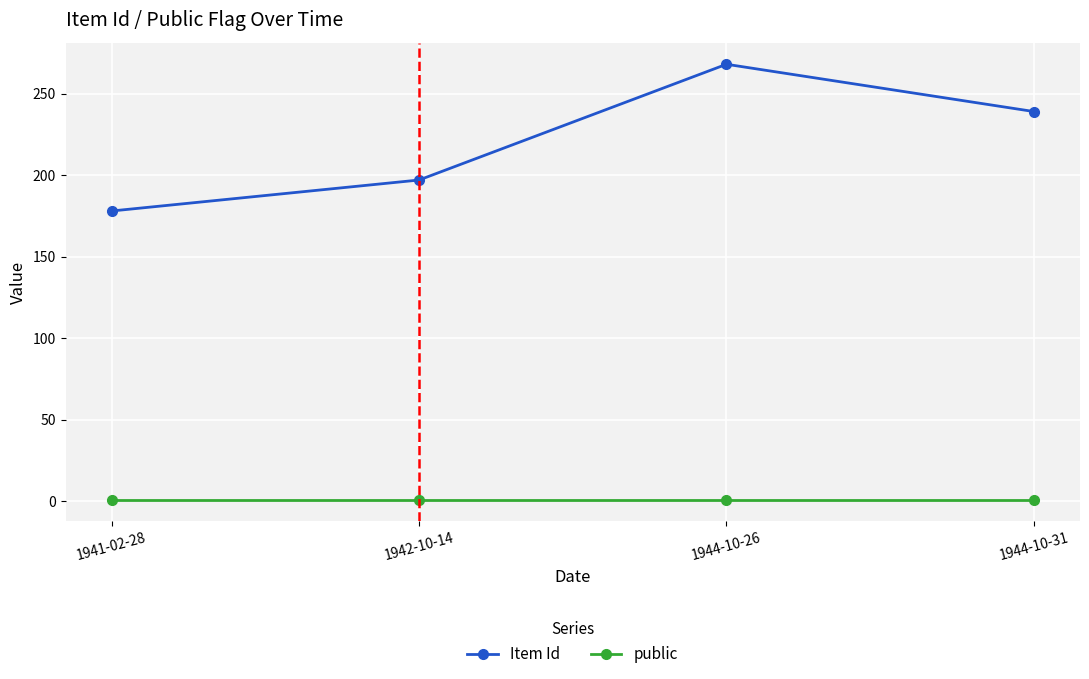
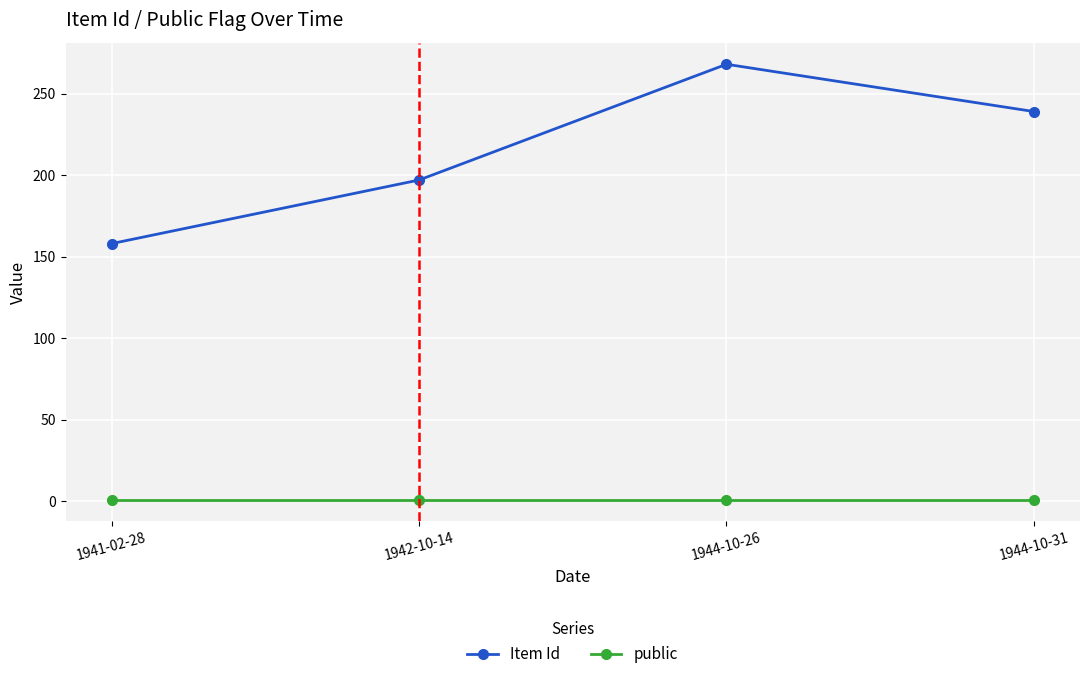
Item Id, 1941-02-28: 178 -> 158
